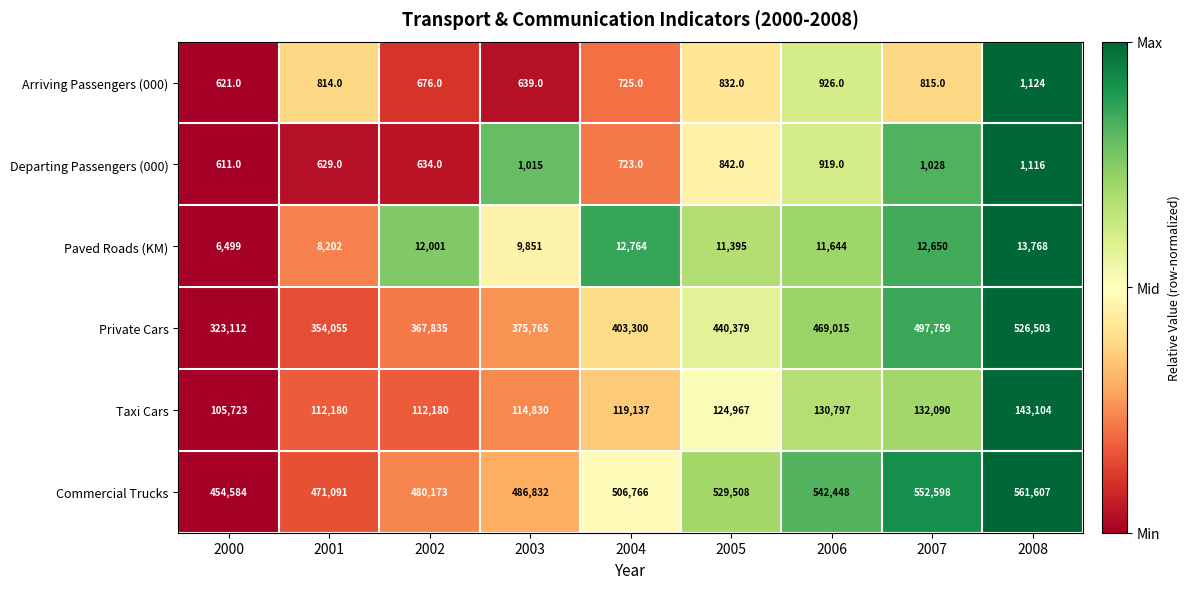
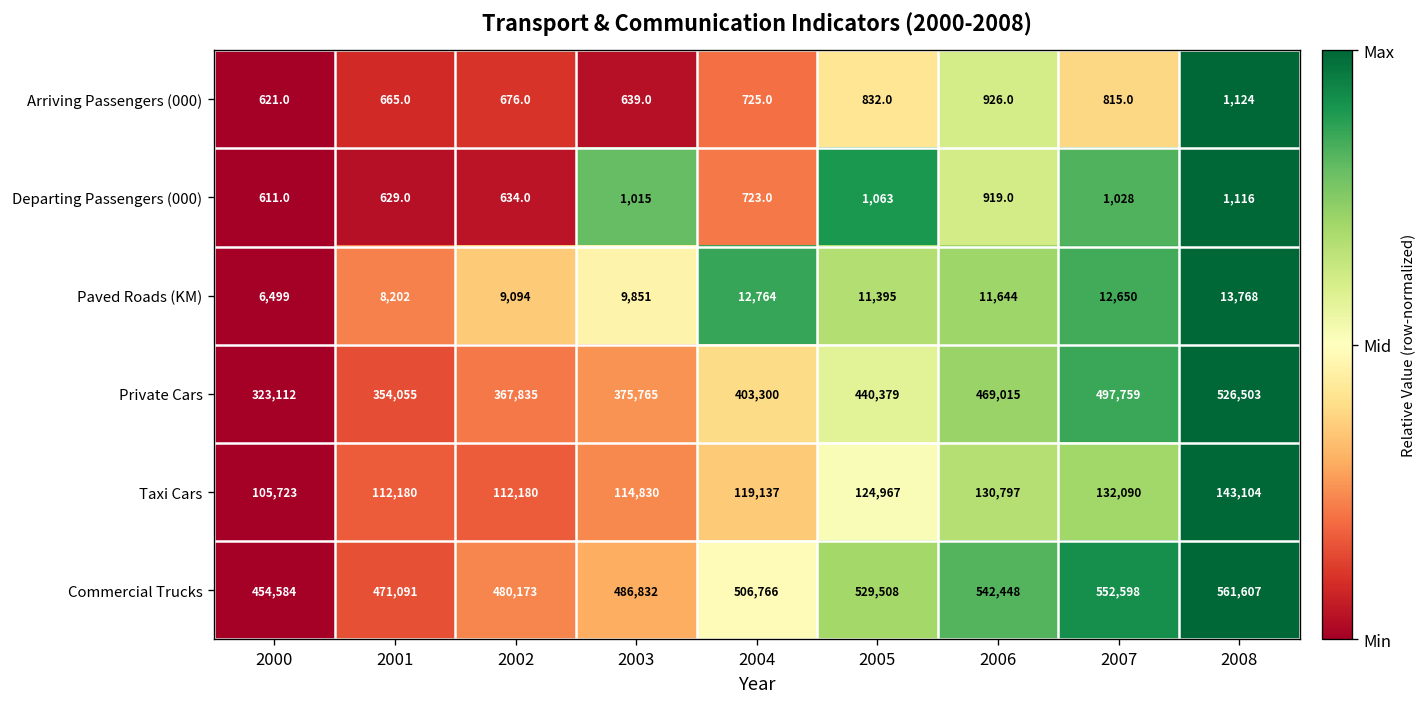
Arriving Passengers (000), 2001: 814.0 -> 665.0
Departing Passengers (000), 2005: 842.0 -> 1,063
Paved Roads (KM), 2002: 12,001 -> 9,094
